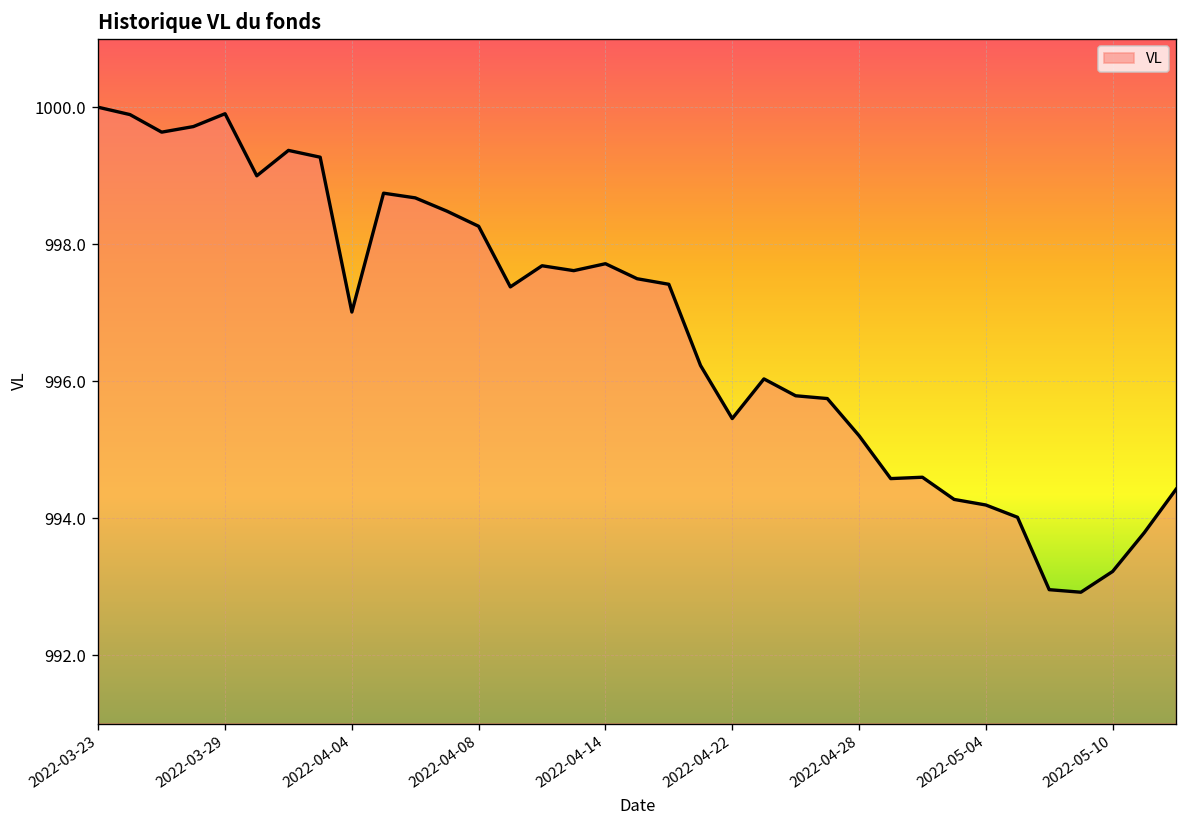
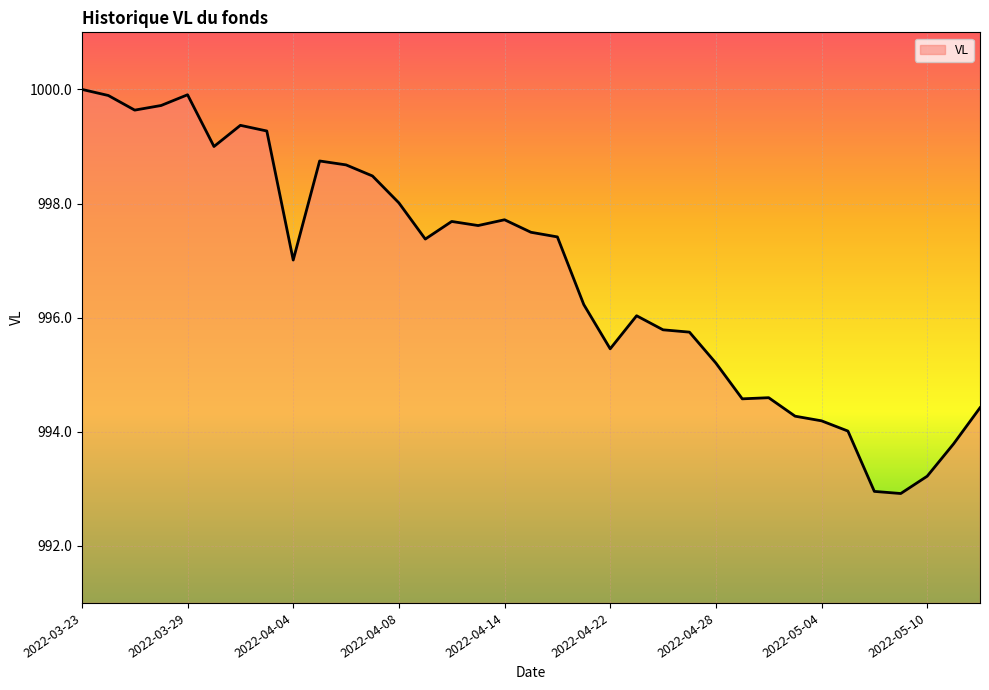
2022-04-08: 998.3 -> 998.0
